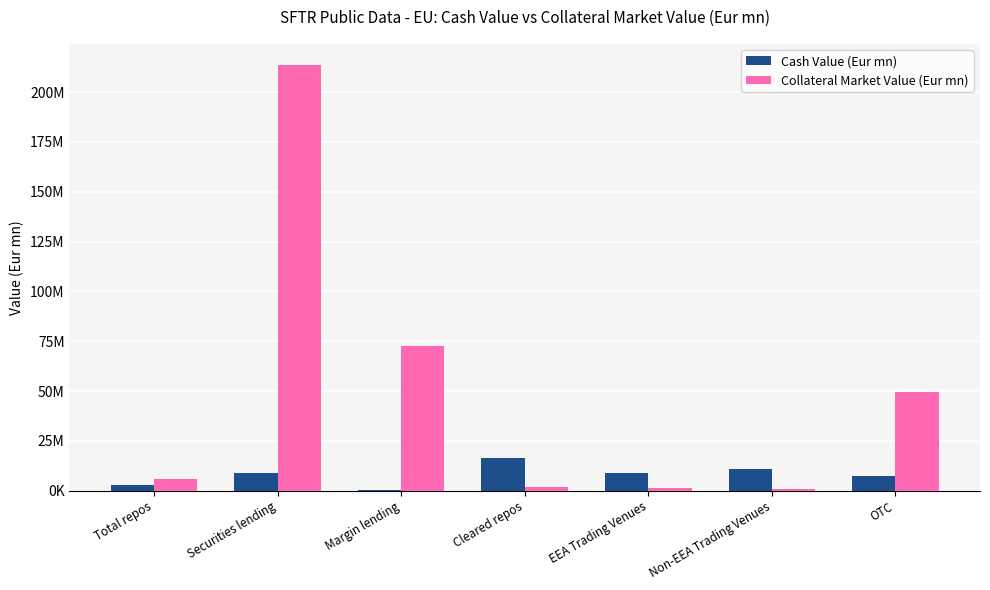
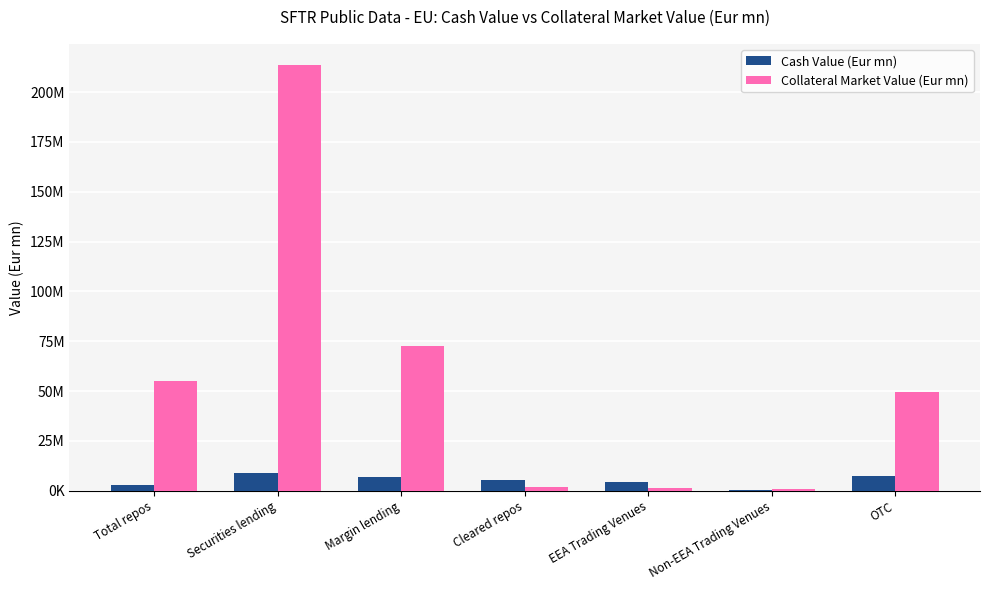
Collateral Market Value (Eur mn), Total repos: 6000000 -> 55000000
Cash Value (Eur mn), Margin lending: 0 -> 7000000
Cash Value (Eur mn), Cleared repos: 16000000 -> 5000000
Cash Value (Eur mn), EEA Trading Venues: 9000000 -> 5000000
Cash Value (Eur mn), Non-EEA Trading Venues: 11000000 -> 1000000
